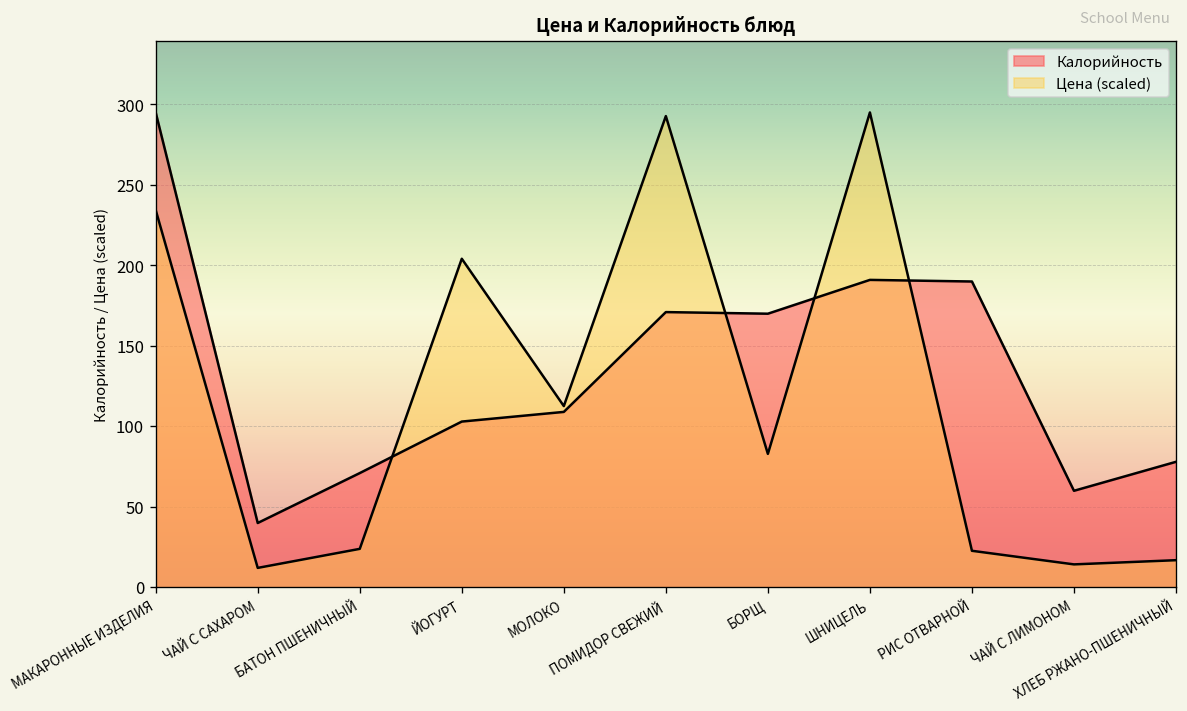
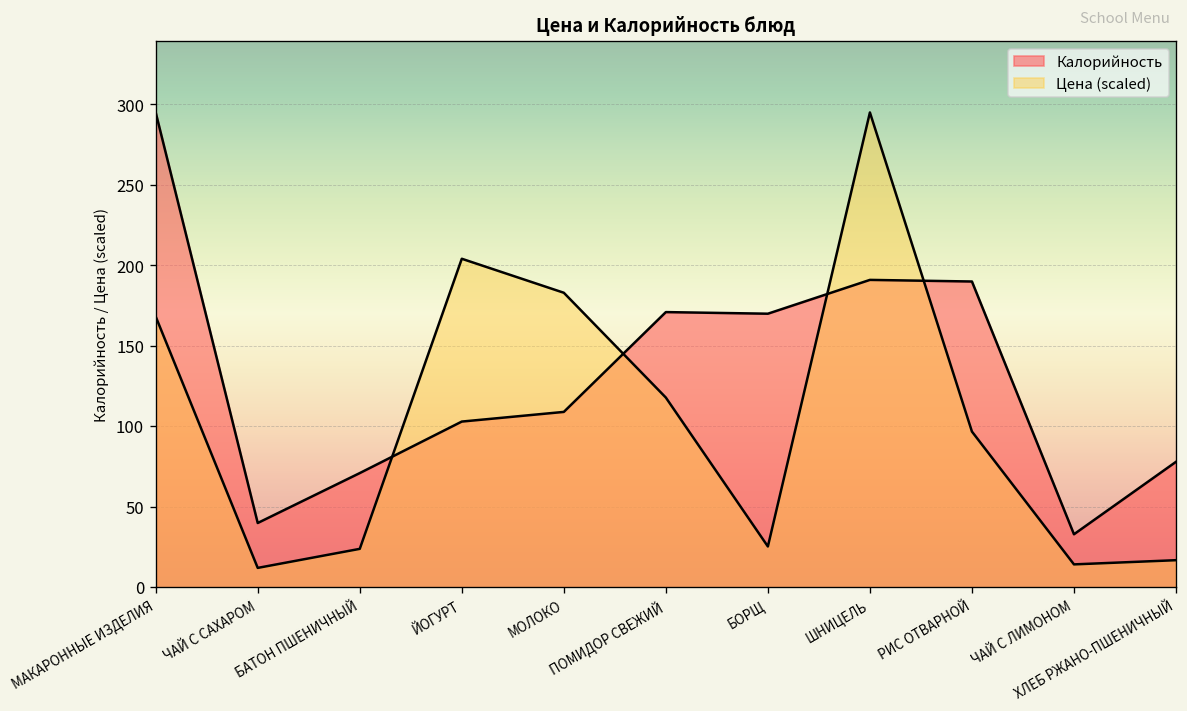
Цена (scaled), МАКАРОННЫЕ ИЗДЕЛИЯ: 234 -> 168
Цена (scaled), МОЛОКО: 113 -> 183
Цена (scaled), ПОМИДОР СВЕЖИЙ: 293 -> 118
Цена (scaled), БОРЩ: 83 -> 25
Цена (scaled), РИС ОТВАРНОЙ: 23 -> 97
Калорийность, ЧАЙ С ЛИМОНОМ: 60 -> 33
